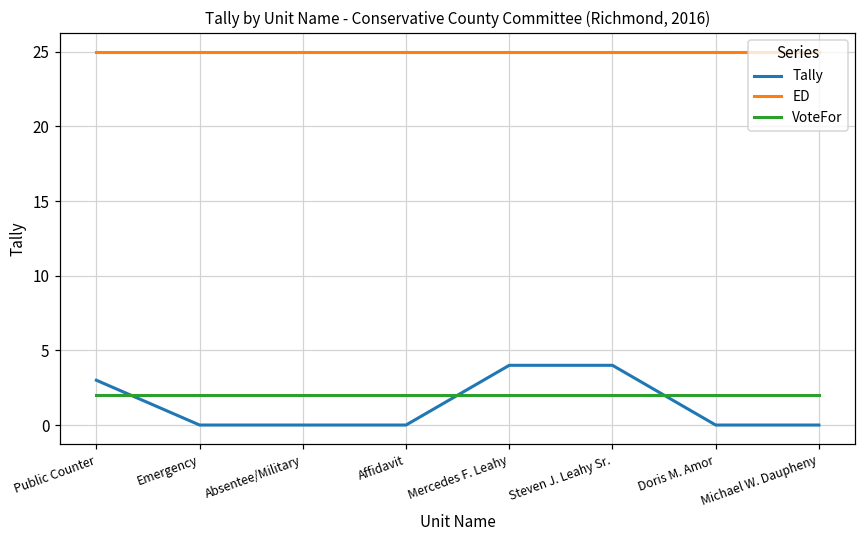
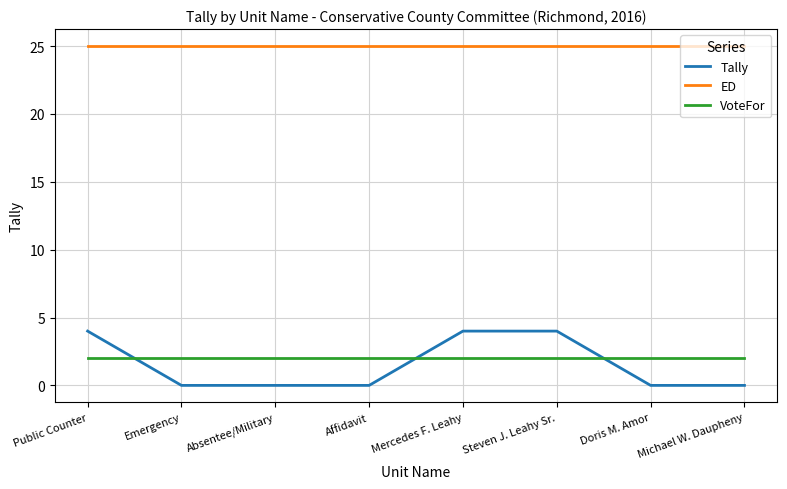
Tally, Public Counter: 3 -> 4
